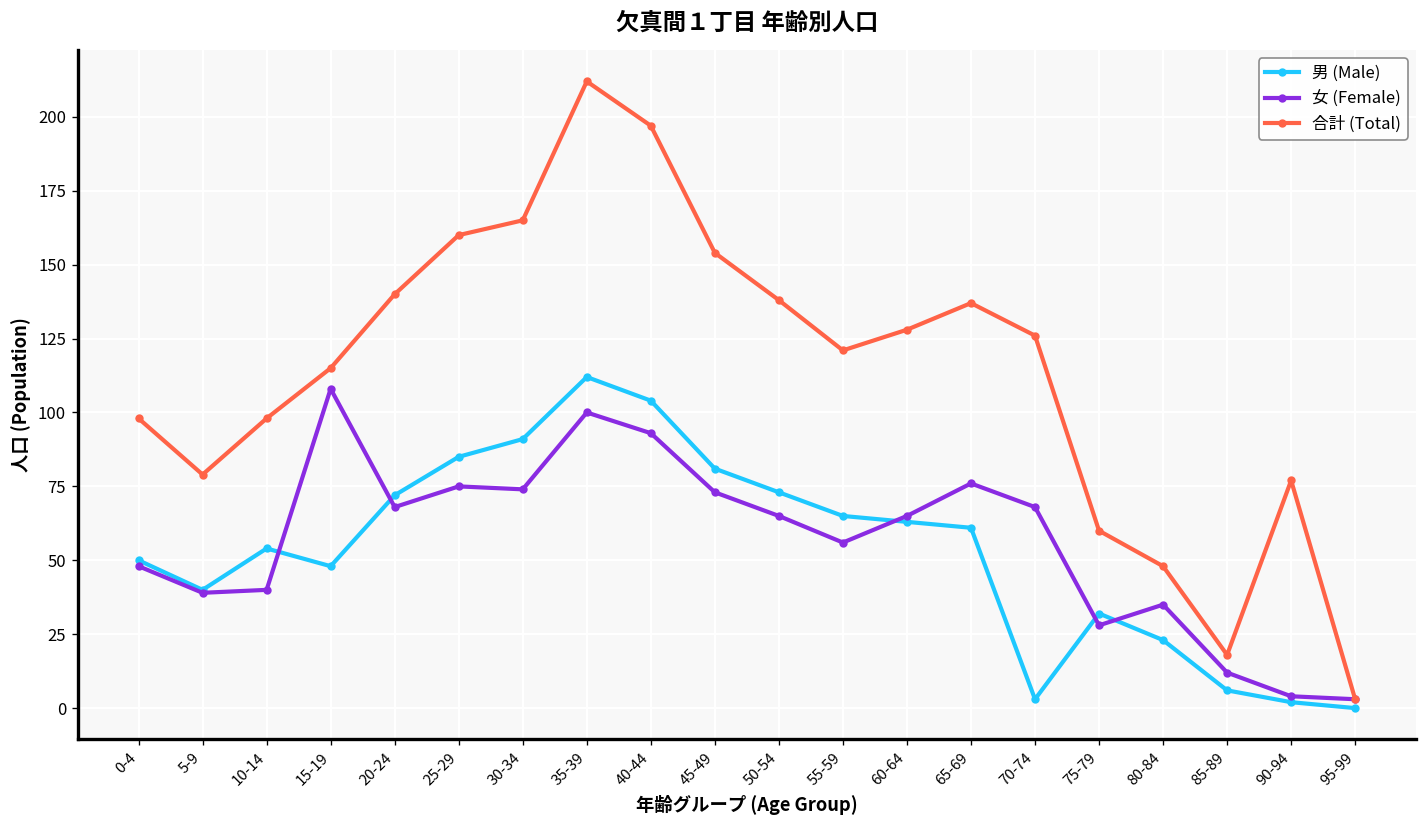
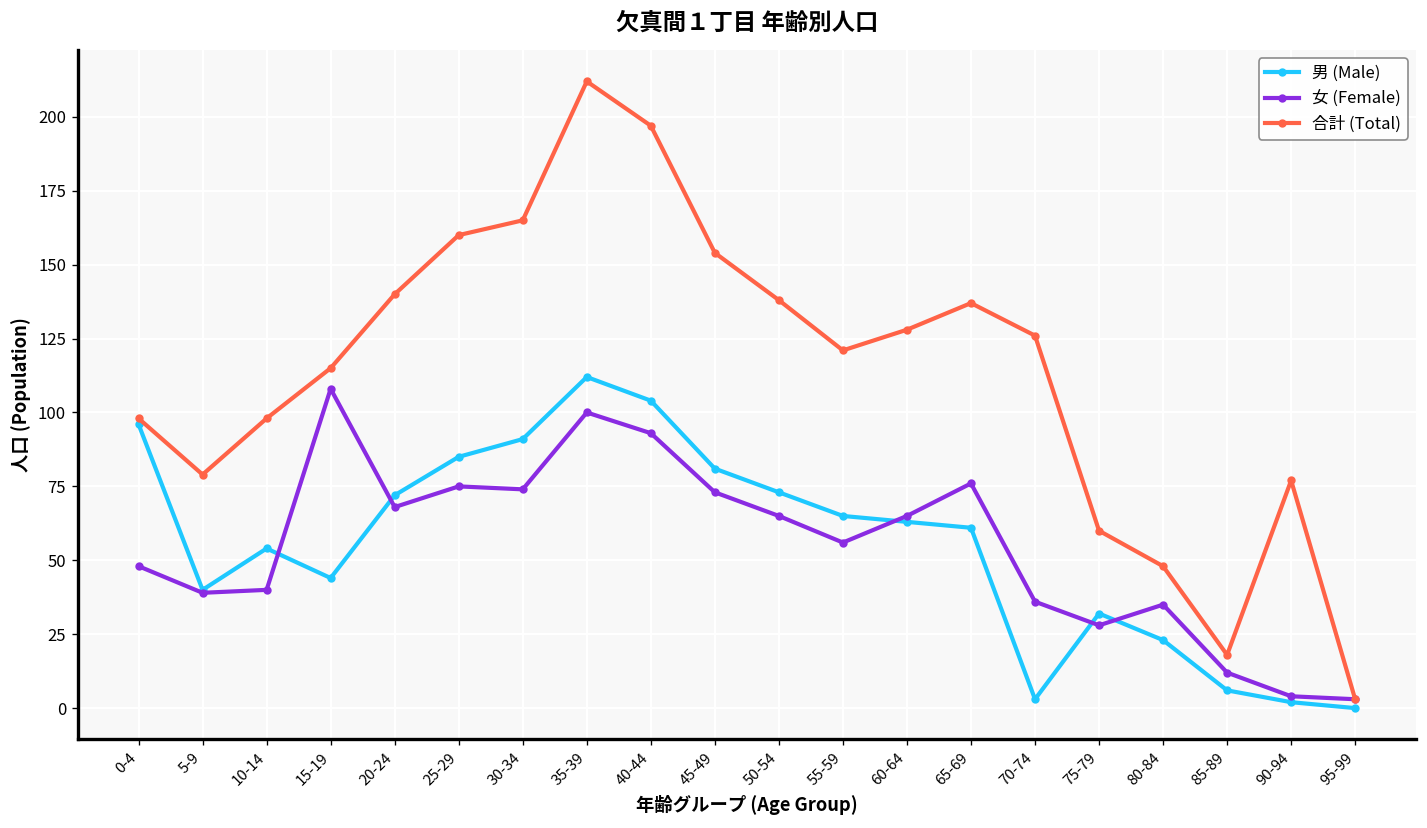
男 (Male), 0-4: 50 -> 96
男 (Male), 15-19: 48 -> 44
女 (Female), 70-74: 68 -> 36
